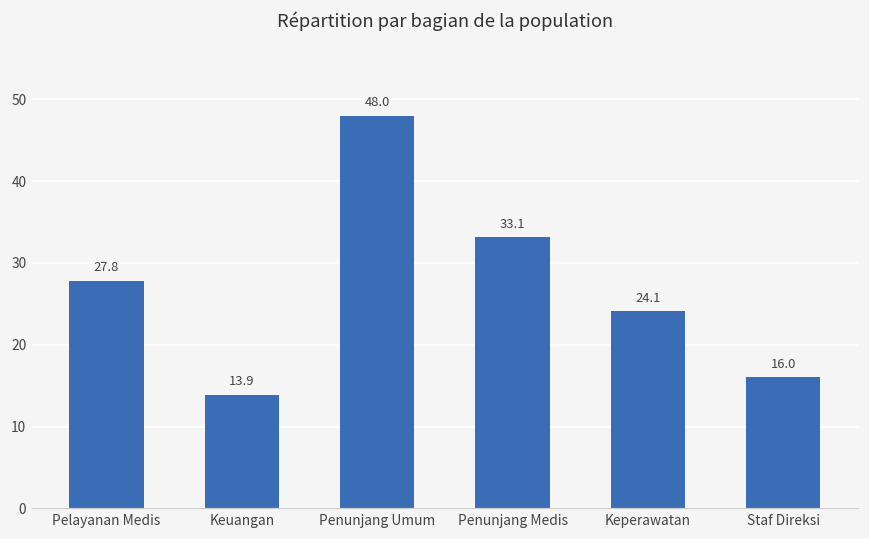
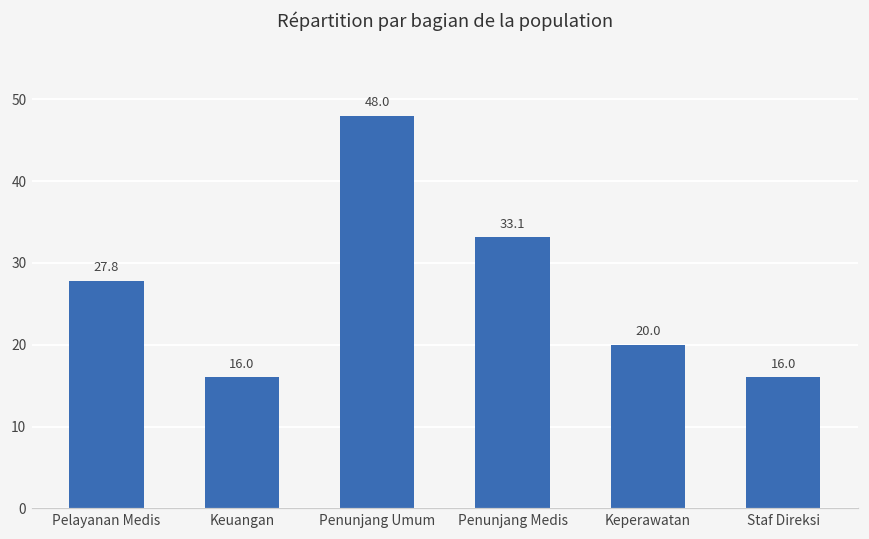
Keuangan: 13.9 -> 16.0
Keperawatan: 24.1 -> 20.0
